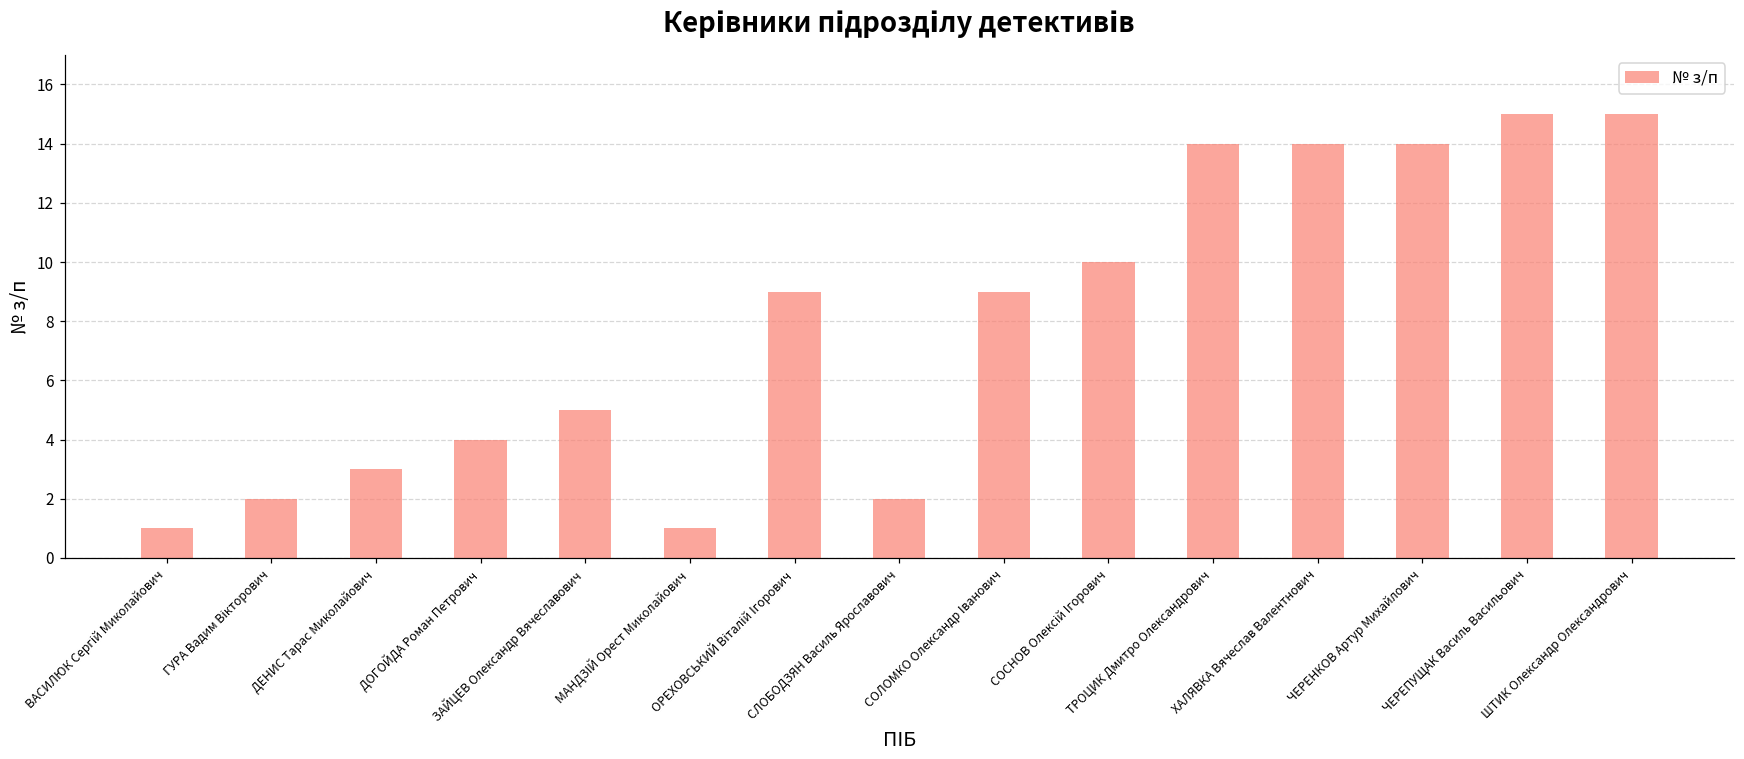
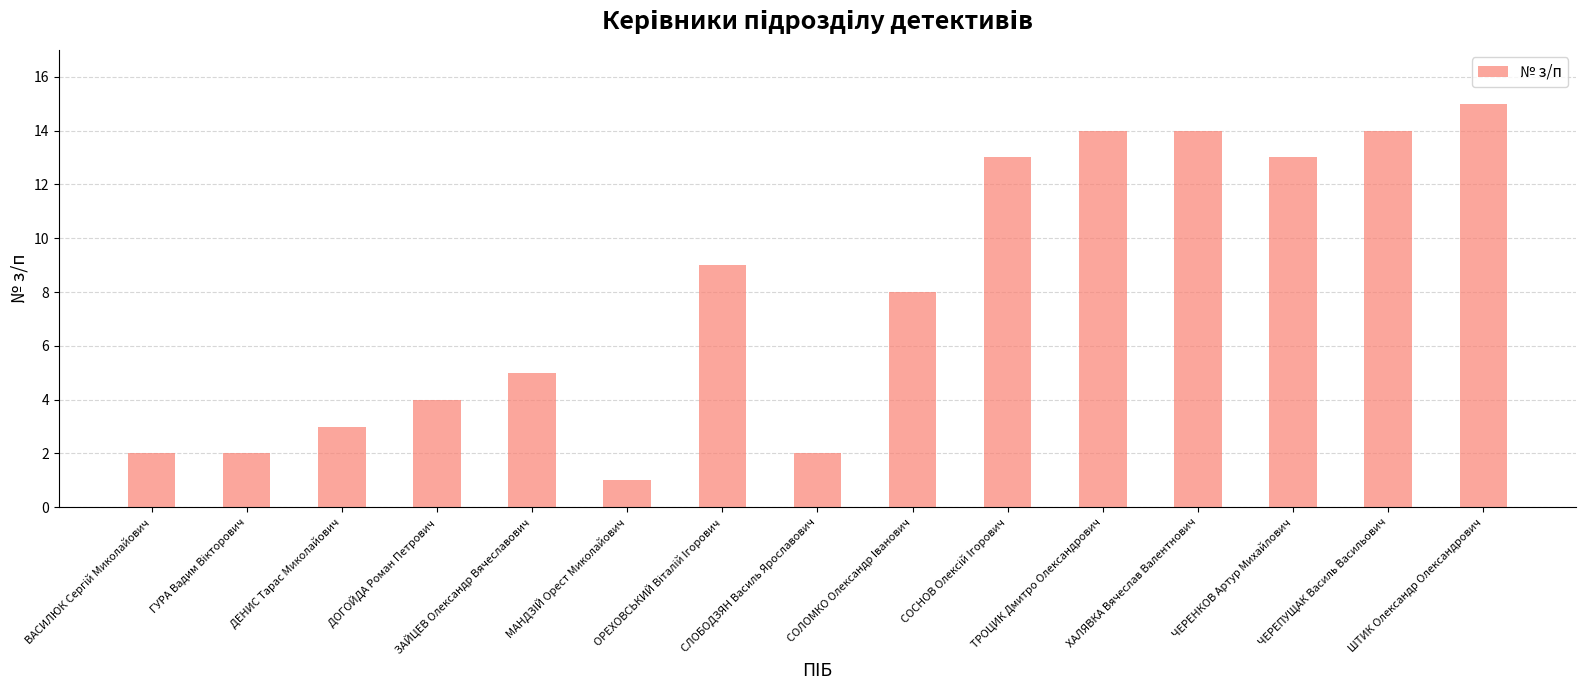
ВАСИЛЮК Сергій Миколайович: 1 -> 2
СОЛОМКО Олександр Іванович: 9 -> 8
СОСНОВ Олексій Ігорович: 10 -> 13
ЧЕРЕНКОВ Артур Михайлович: 14 -> 13
ЧЕРЕПУЩАК Василь Васильович: 15 -> 14
